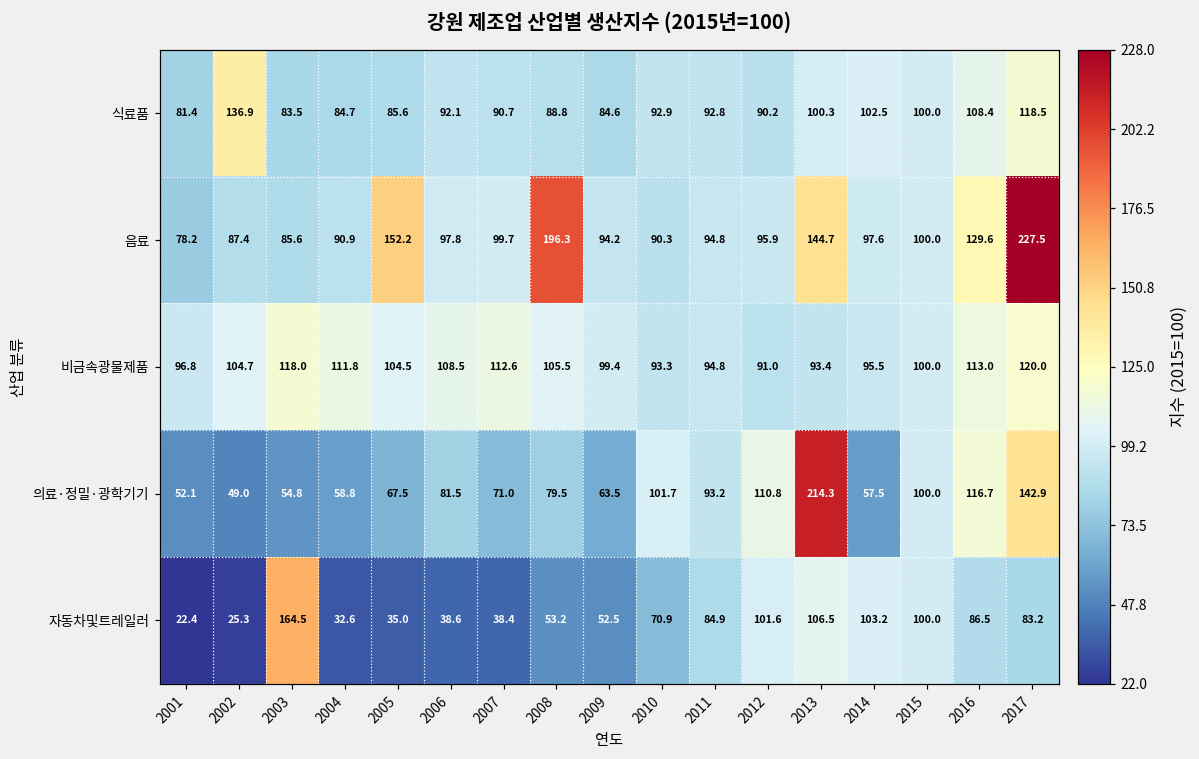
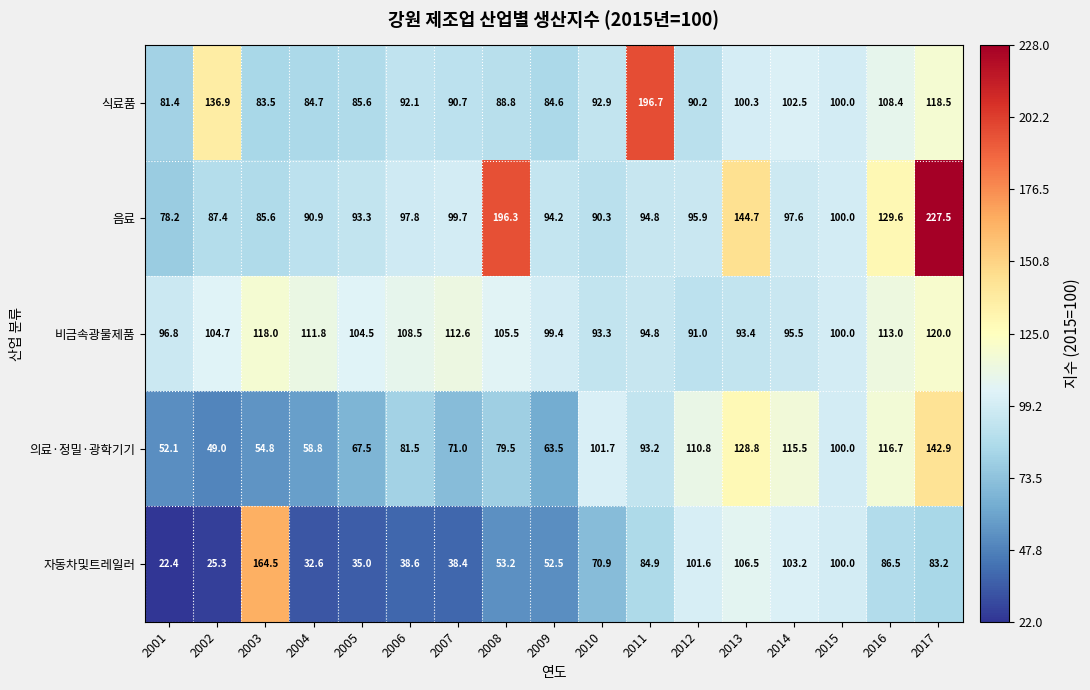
식료품, 2011: 92.8 -> 196.7
음료, 2005: 152.2 -> 93.3
의료·정밀·광학기기, 2013: 214.3 -> 128.8
의료·정밀·광학기기, 2014: 57.5 -> 115.5
